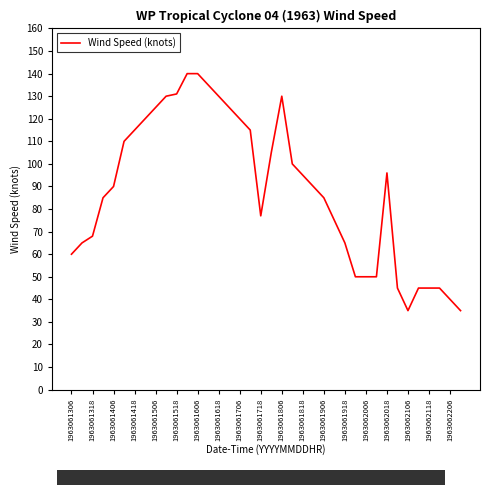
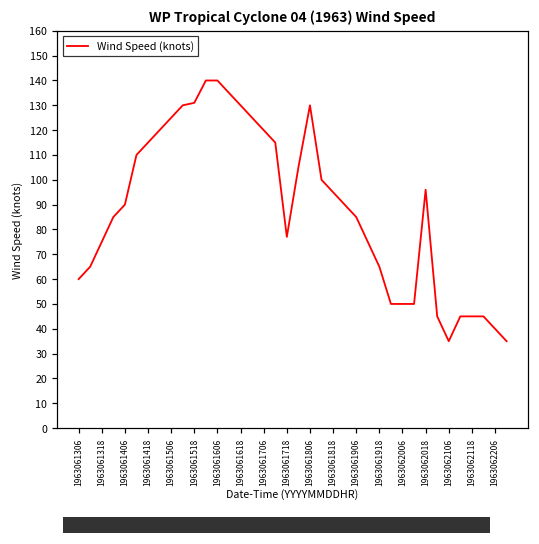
1963061318: 68 -> 75
